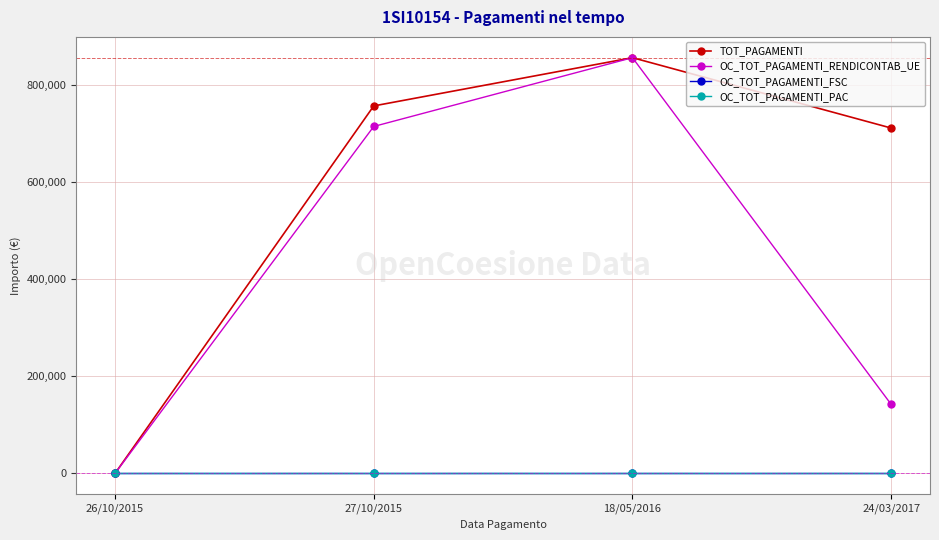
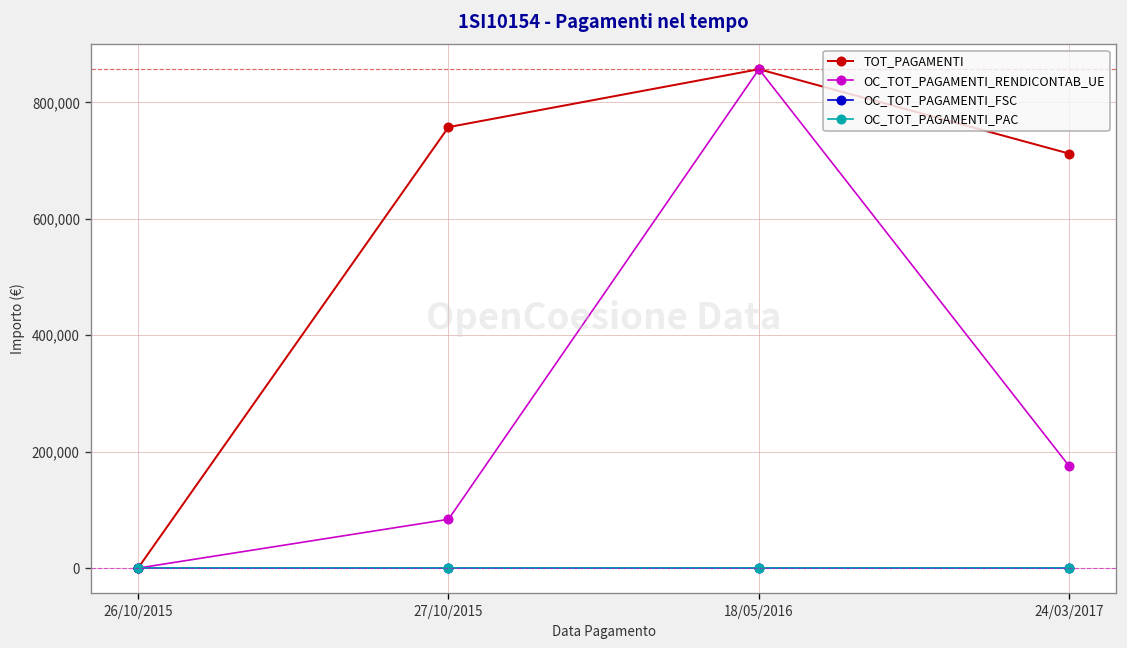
OC_TOT_PAGAMENTI_RENDICONTAB_UE, 27/10/2015: 720,000 -> 80,000
OC_TOT_PAGAMENTI_RENDICONTAB_UE, 24/03/2017: 140,000 -> 170,000
